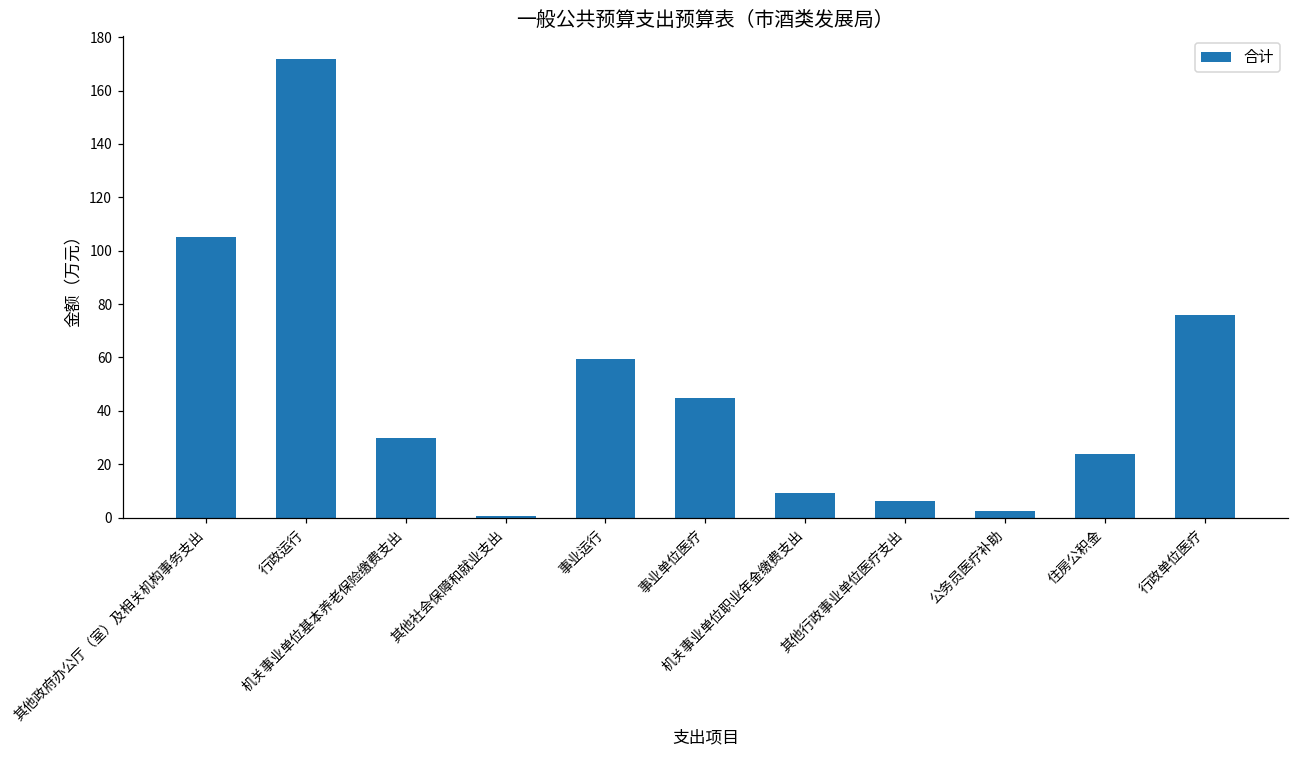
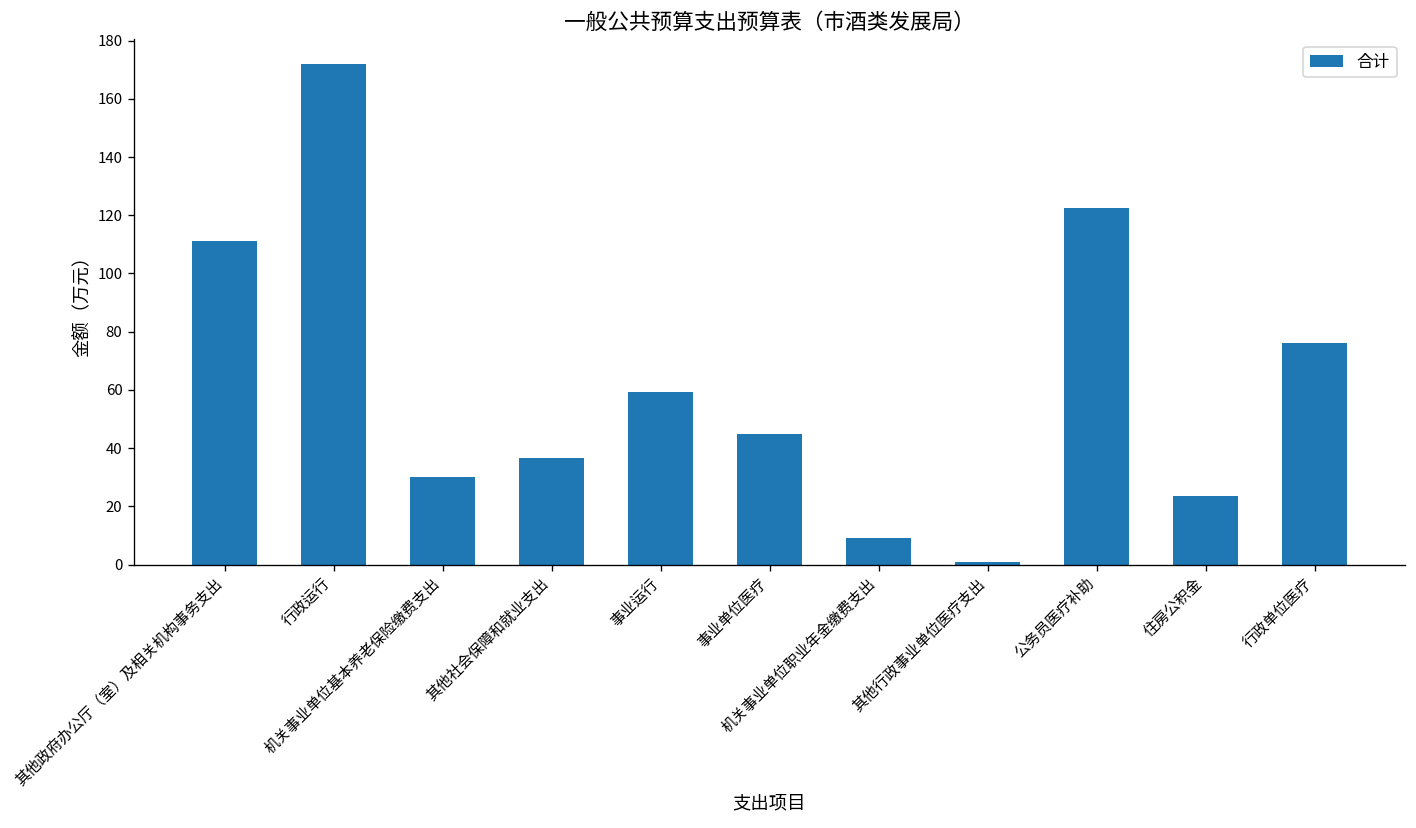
其他政府办公厅（室）及相关机构事务支出: 105 -> 111
其他社会保障和就业支出: 1 -> 37
其他行政事业单位医疗支出: 6 -> 1
公务员医疗补助: 3 -> 122
